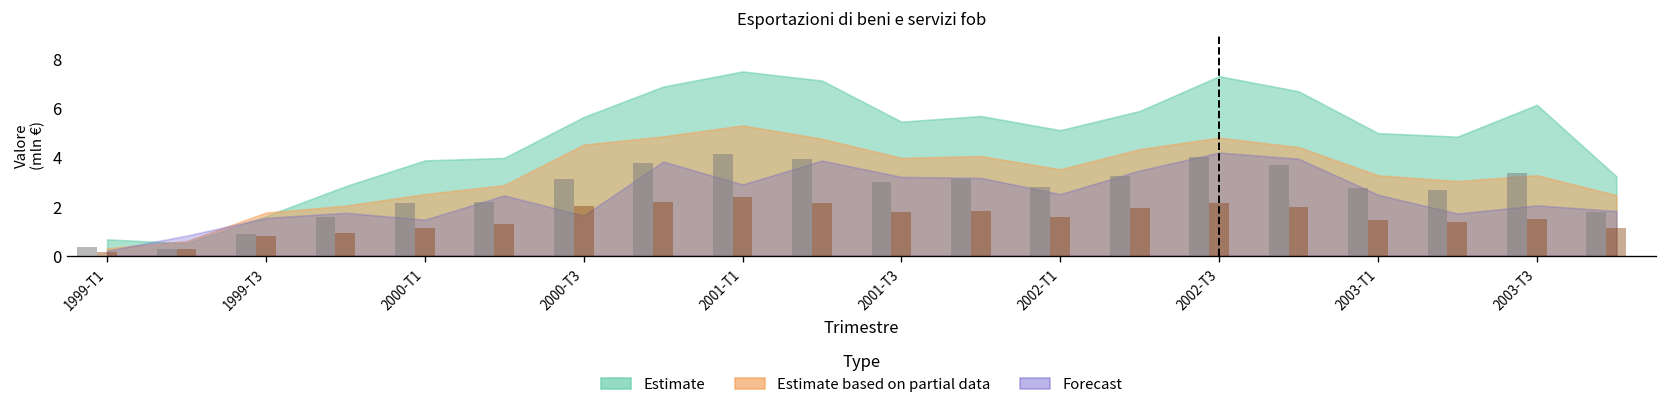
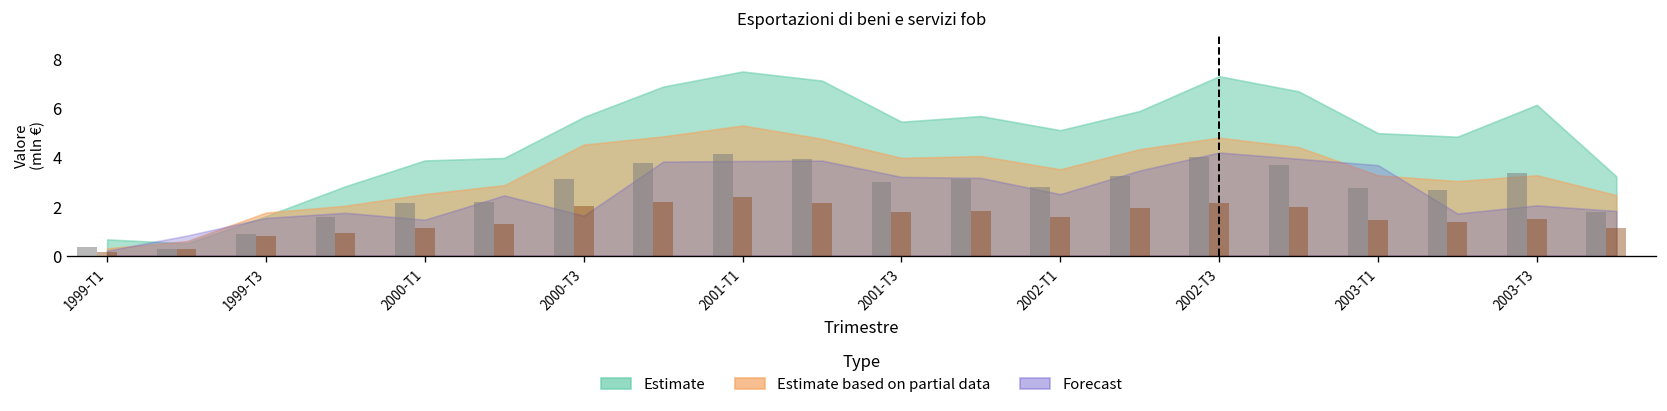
Forecast, 2001-T1: 2.9 -> 3.9
Forecast, 2003-T1: 2.5 -> 3.7
